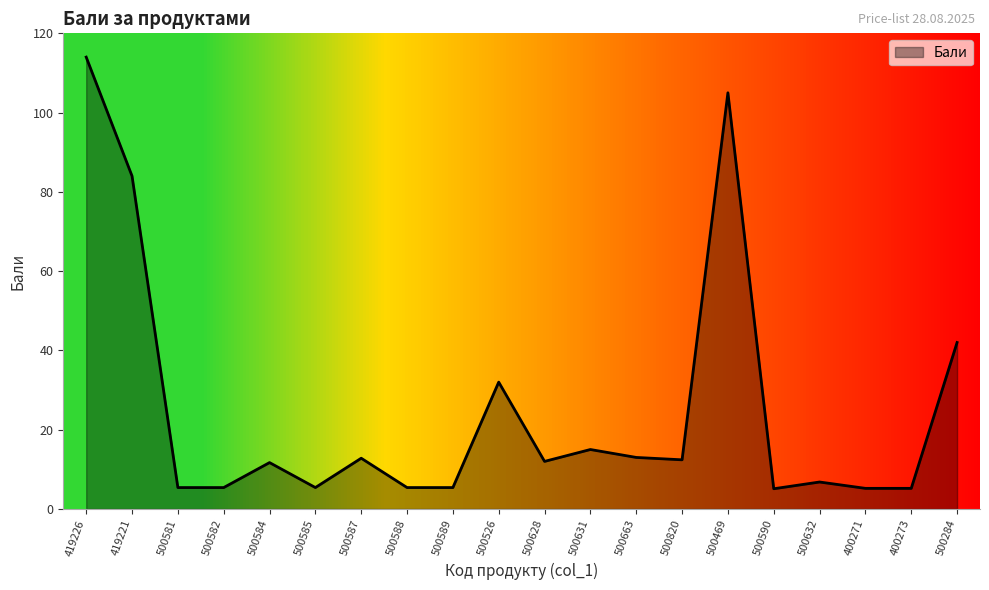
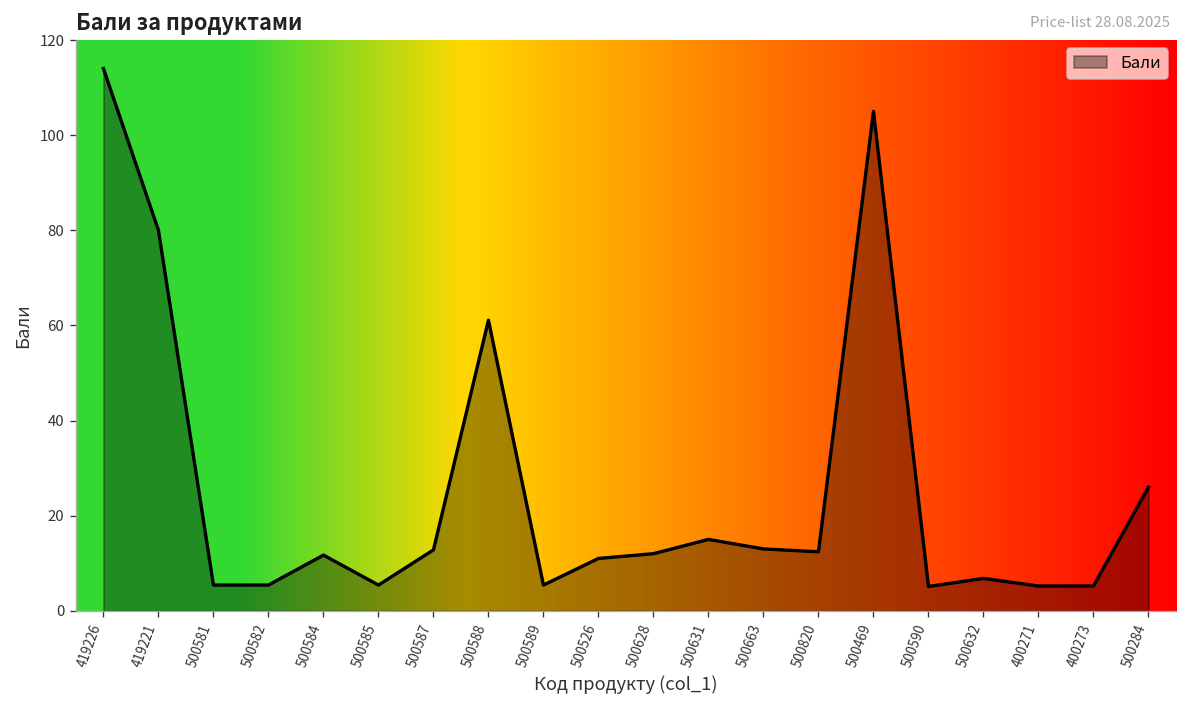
419221: 84 -> 80
500588: 5 -> 61
500526: 32 -> 11
500284: 42 -> 26
